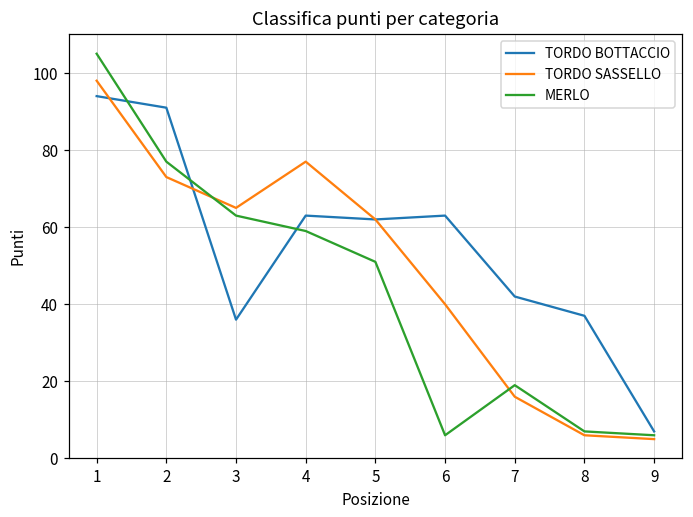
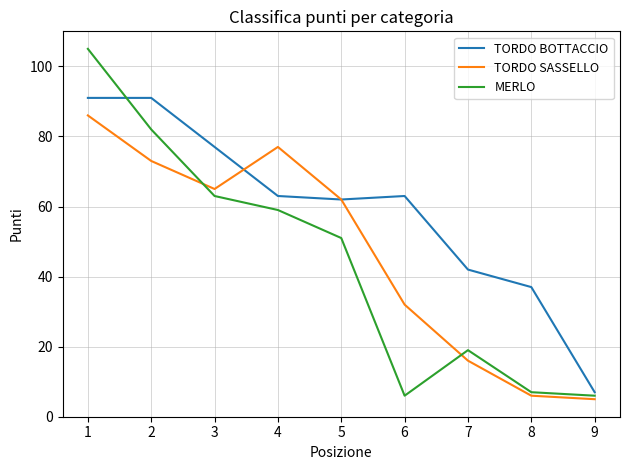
TORDO BOTTACCIO, 1: 94 -> 91
TORDO SASSELLO, 1: 98 -> 86
MERLO, 2: 77 -> 82
TORDO BOTTACCIO, 3: 36 -> 77
TORDO SASSELLO, 6: 40 -> 32
